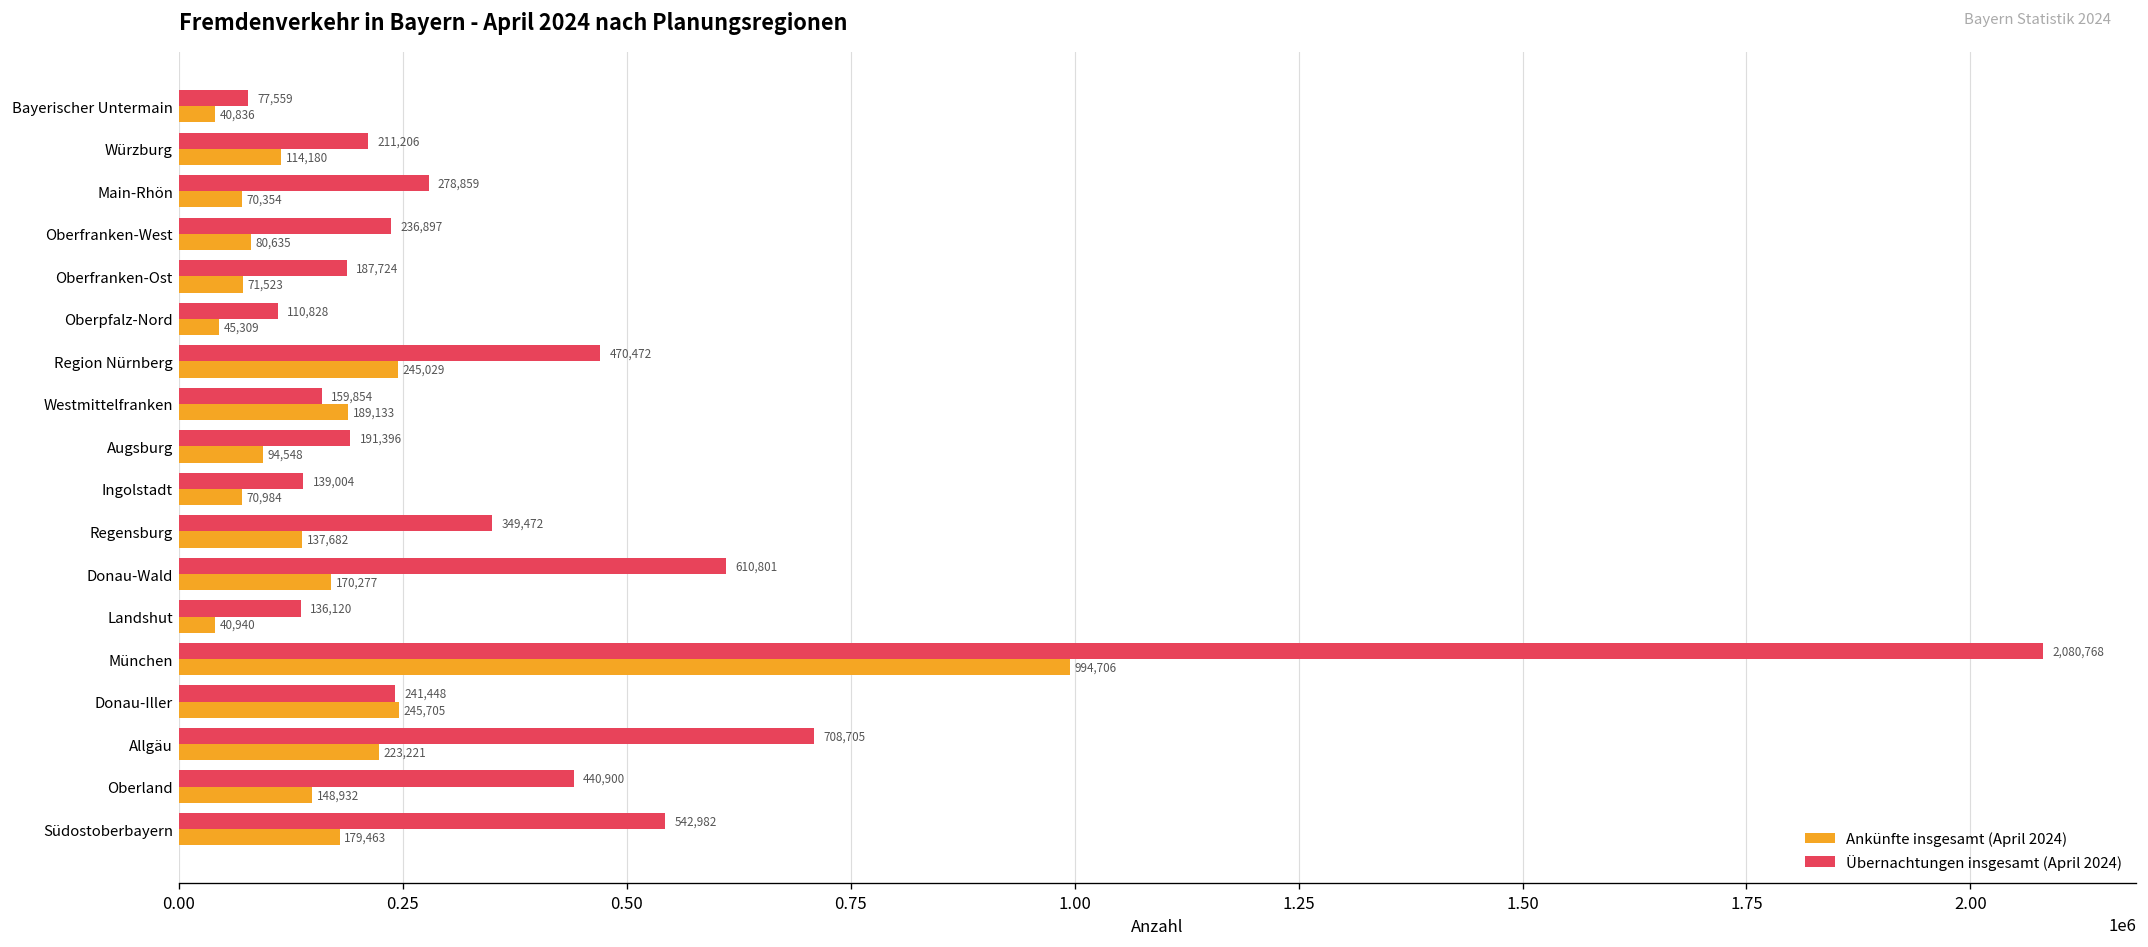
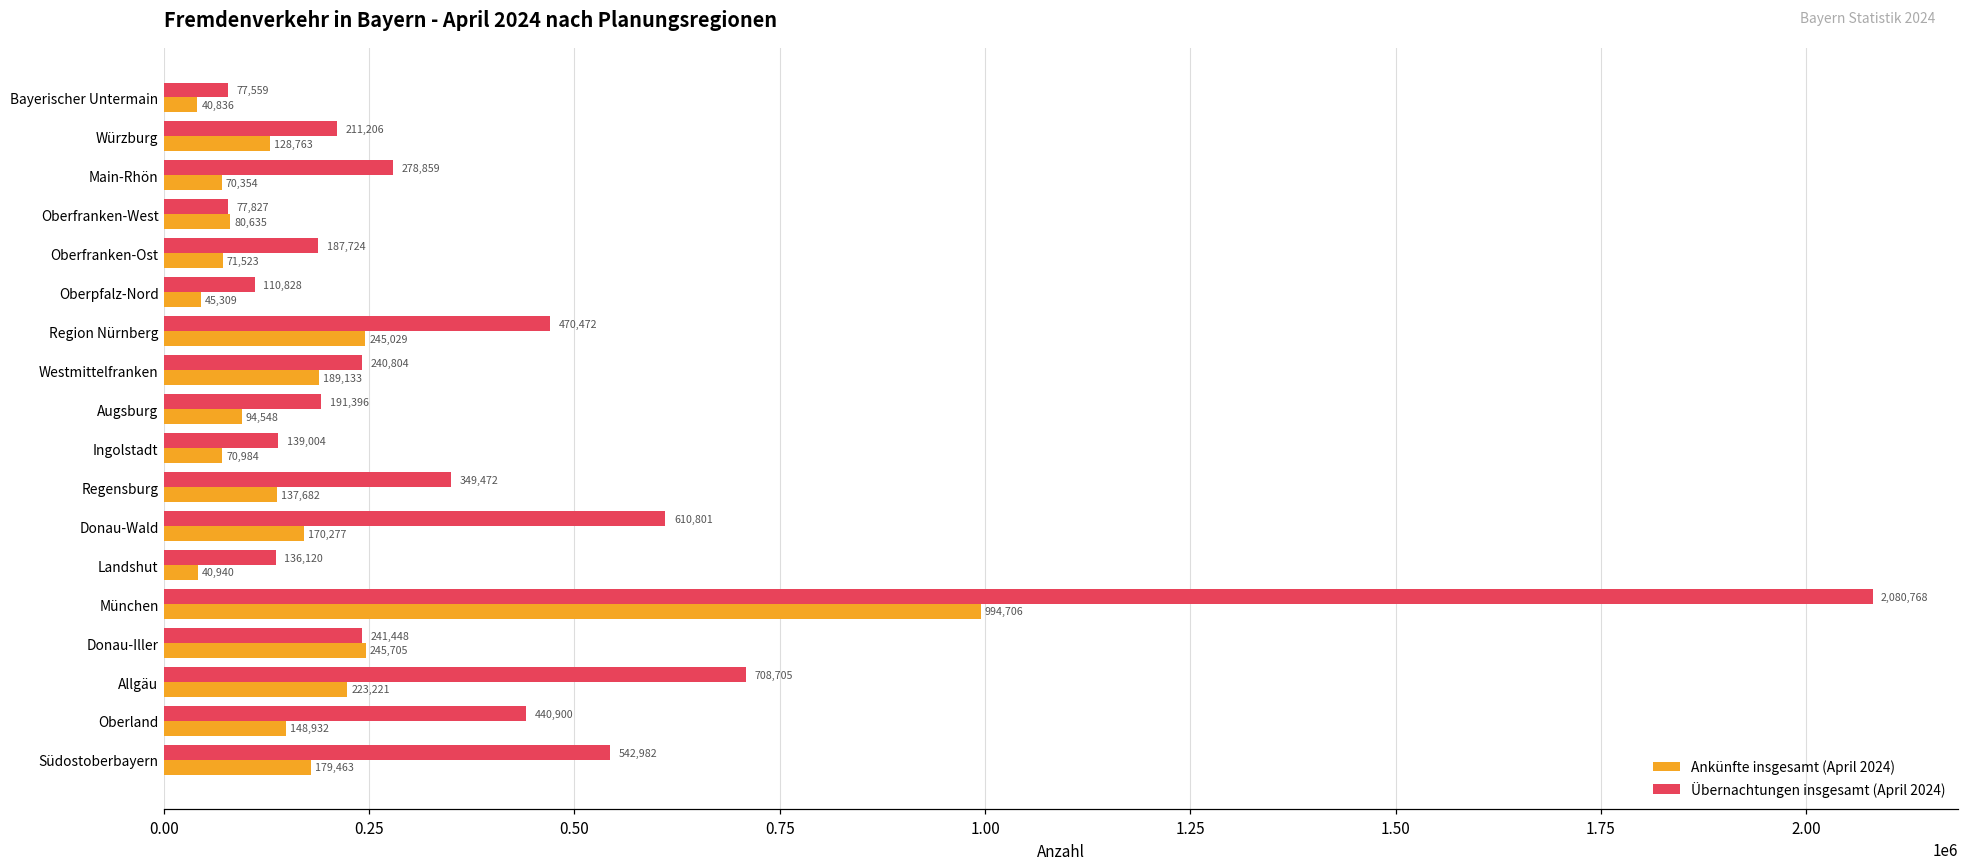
Ankünfte insgesamt (April 2024), Würzburg: 114,180 -> 128,763
Übernachtungen insgesamt (April 2024), Oberfranken-West: 236,897 -> 77,827
Übernachtungen insgesamt (April 2024), Westmittelfranken: 159,854 -> 240,804
